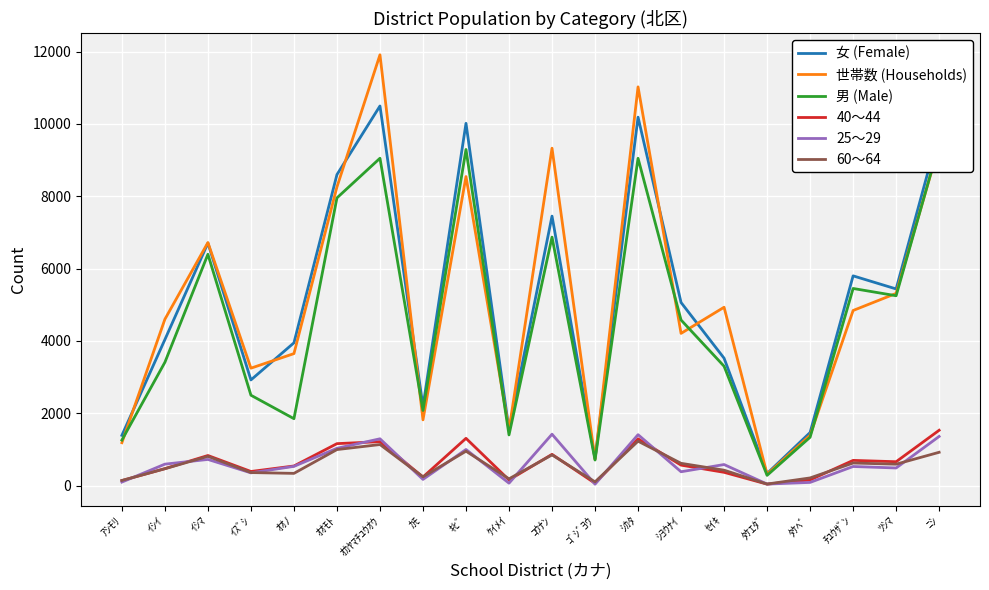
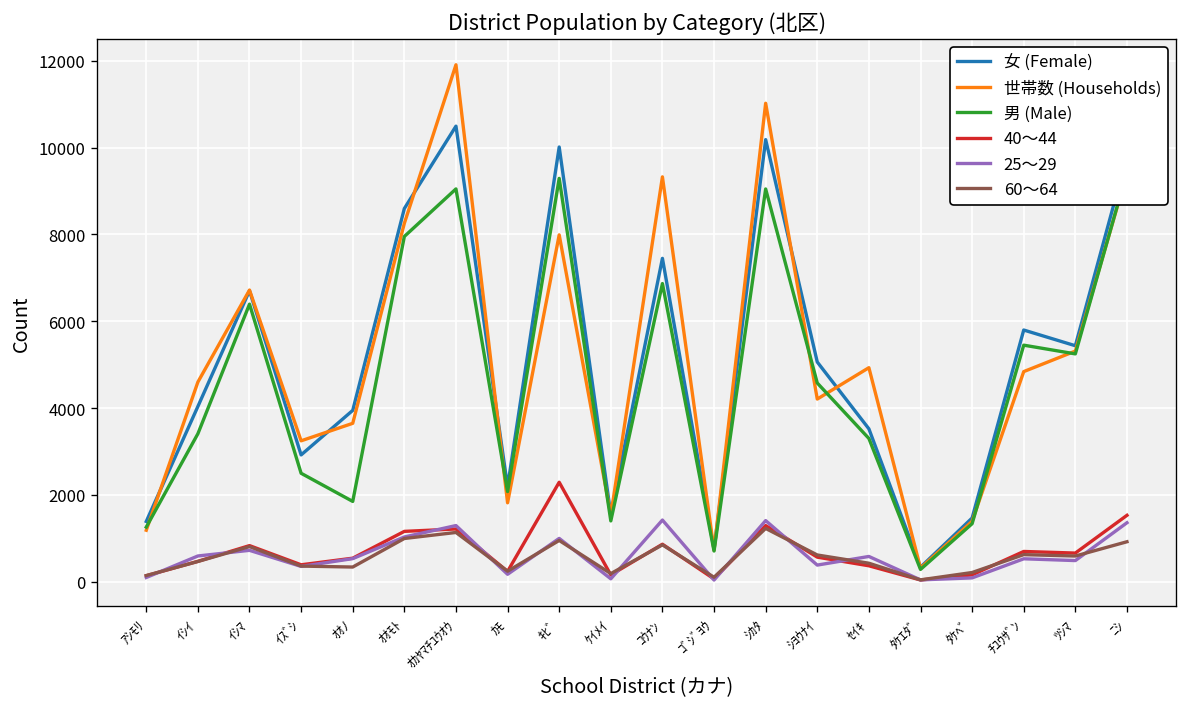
世帯数 (Households), ｷﾋﾞ: 8500 -> 8000
40～44, ｷﾋﾞ: 1300 -> 2300
